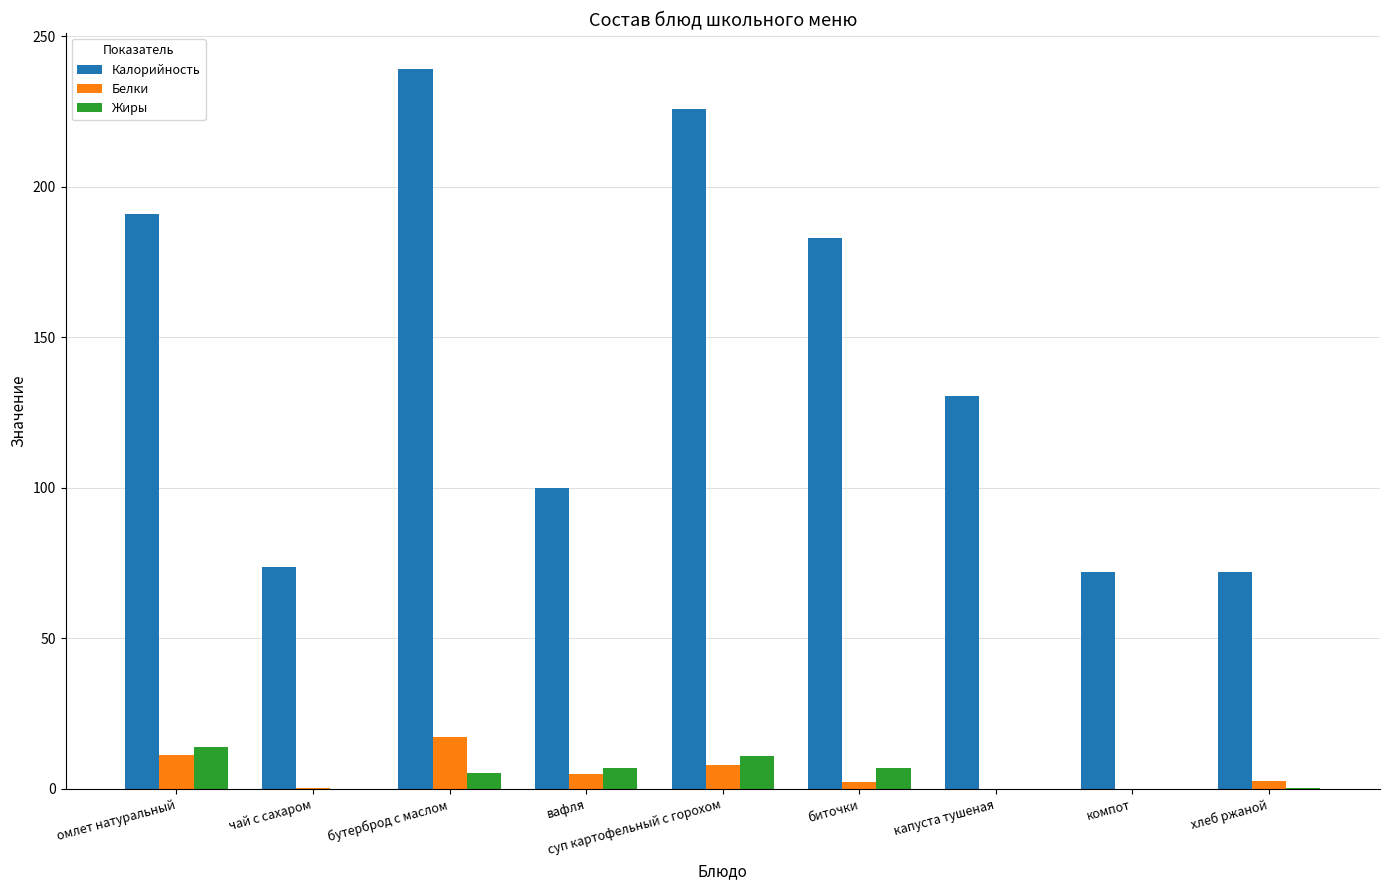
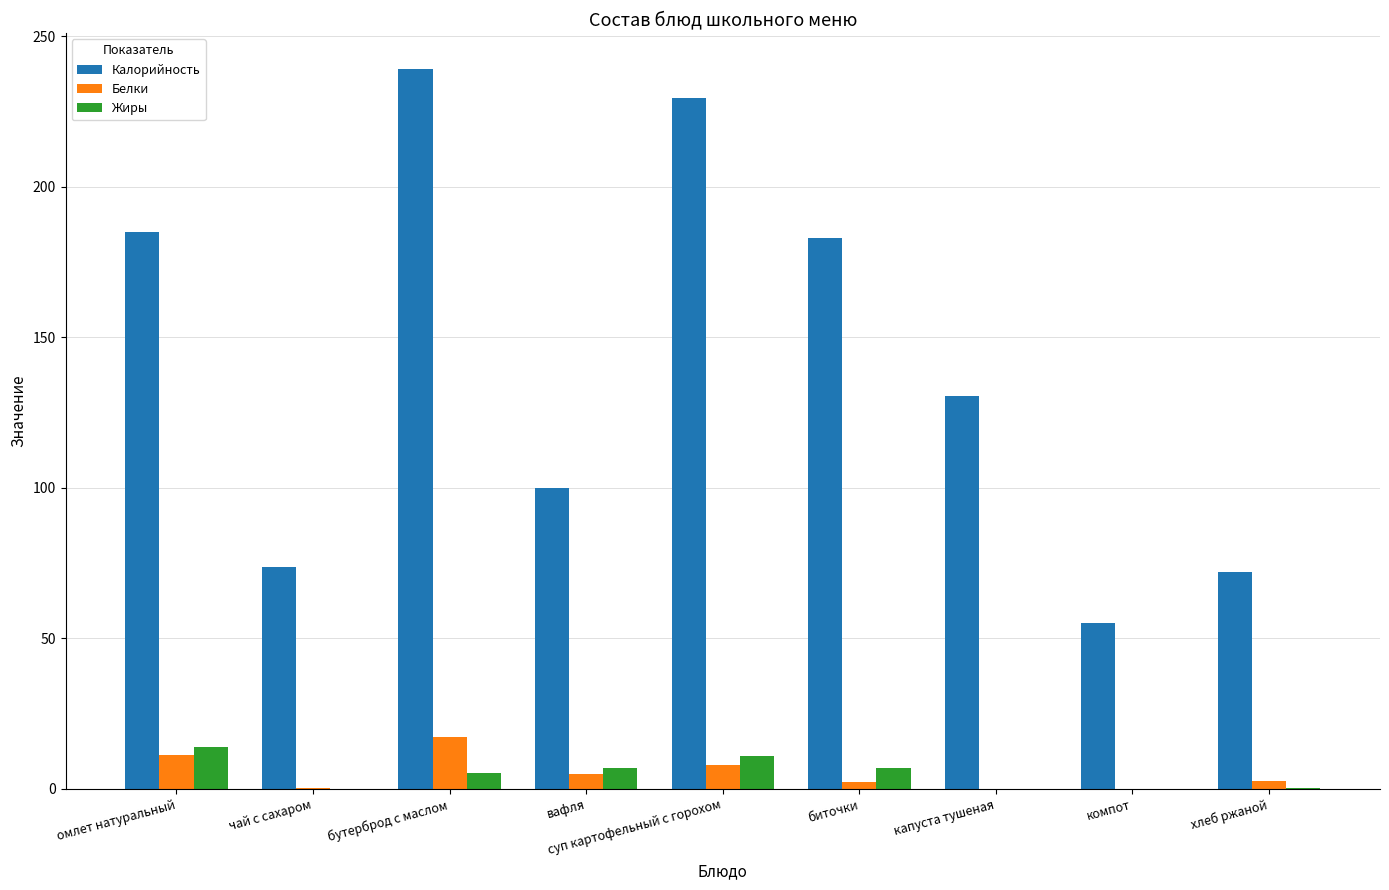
Калорийность, омлет натуральный: 191 -> 185
Калорийность, суп картофельный с горохом: 226 -> 229
Калорийность, компот: 72 -> 55
